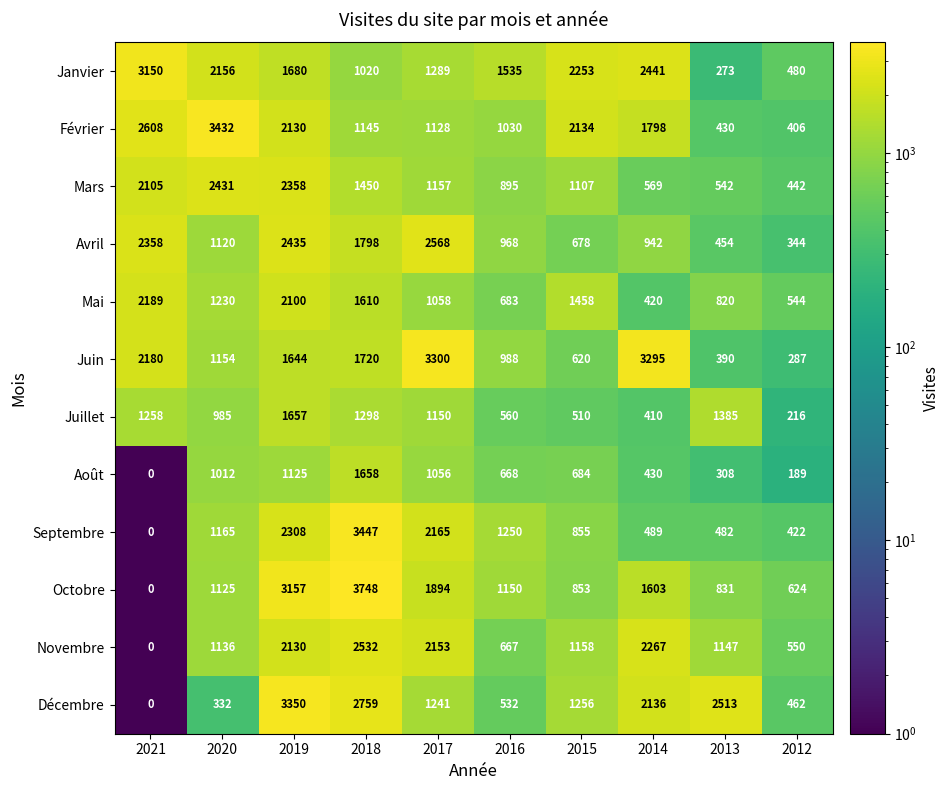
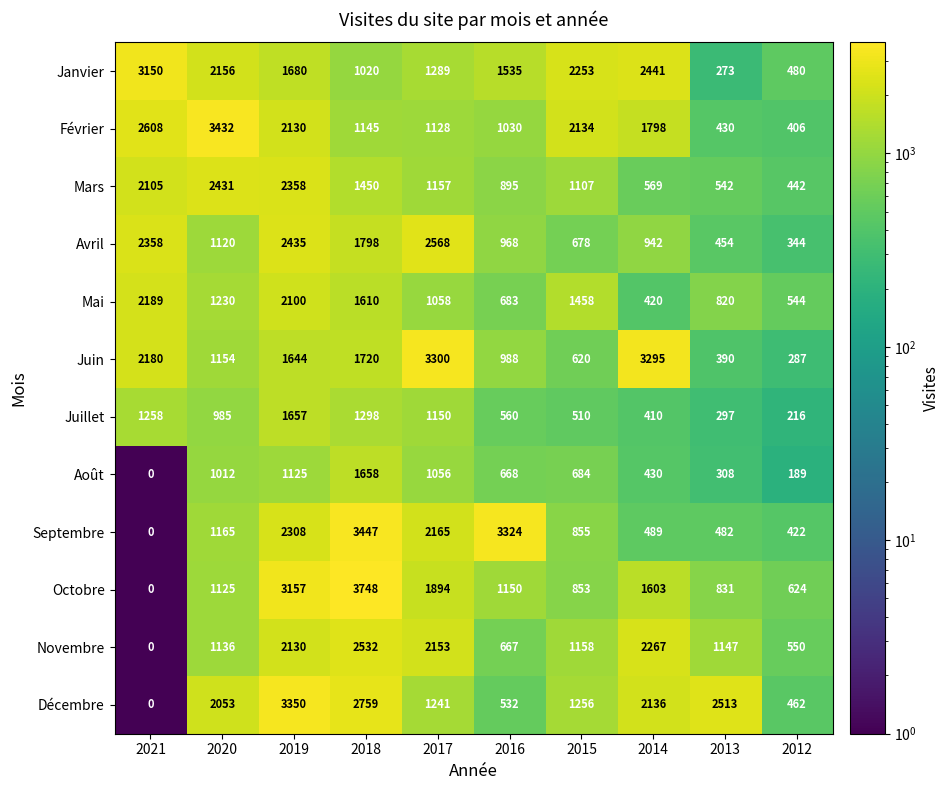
Juillet, 2013: 1385 -> 297
Septembre, 2016: 1250 -> 3324
Décembre, 2020: 332 -> 2053
